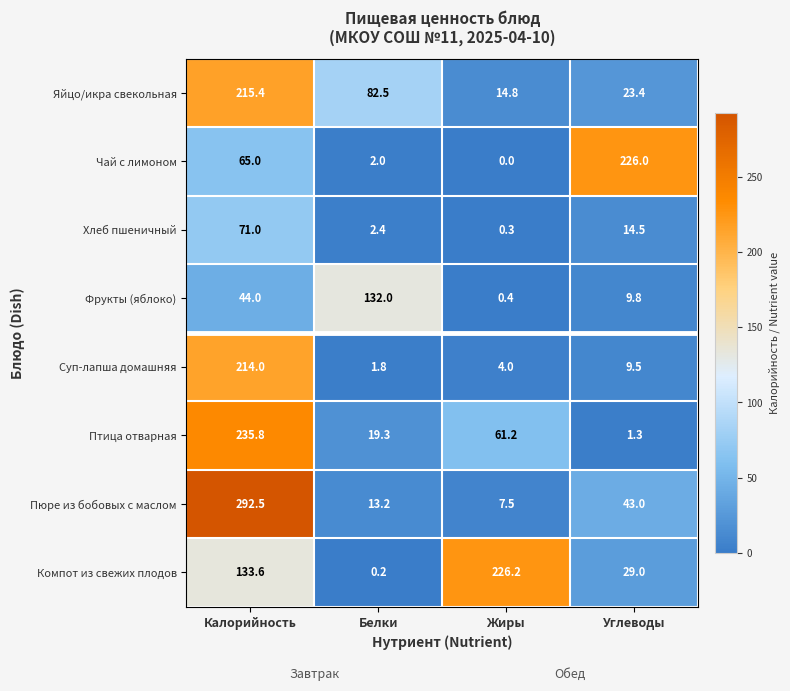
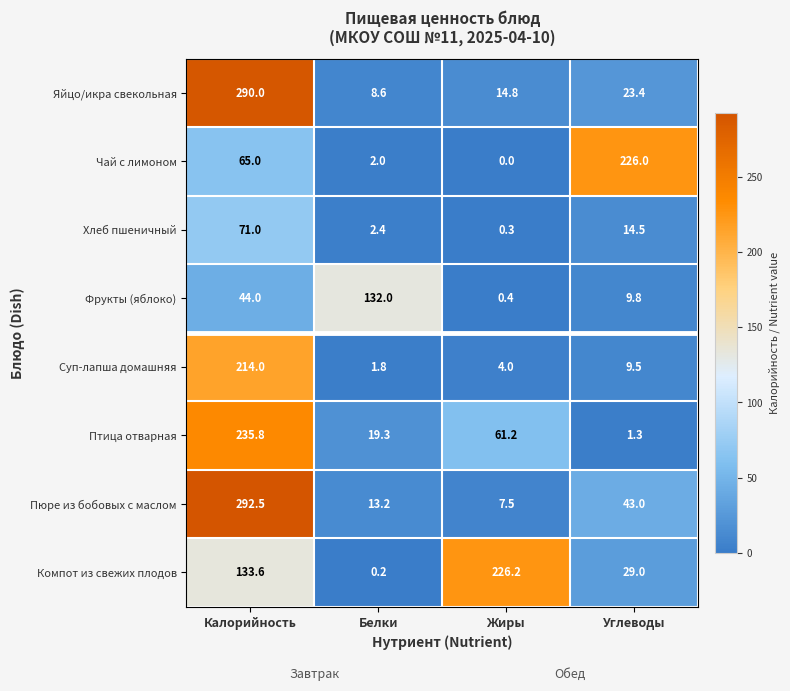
Яйцо/икра свекольная, Калорийность: 215.4 -> 290.0
Яйцо/икра свекольная, Белки: 82.5 -> 8.6
